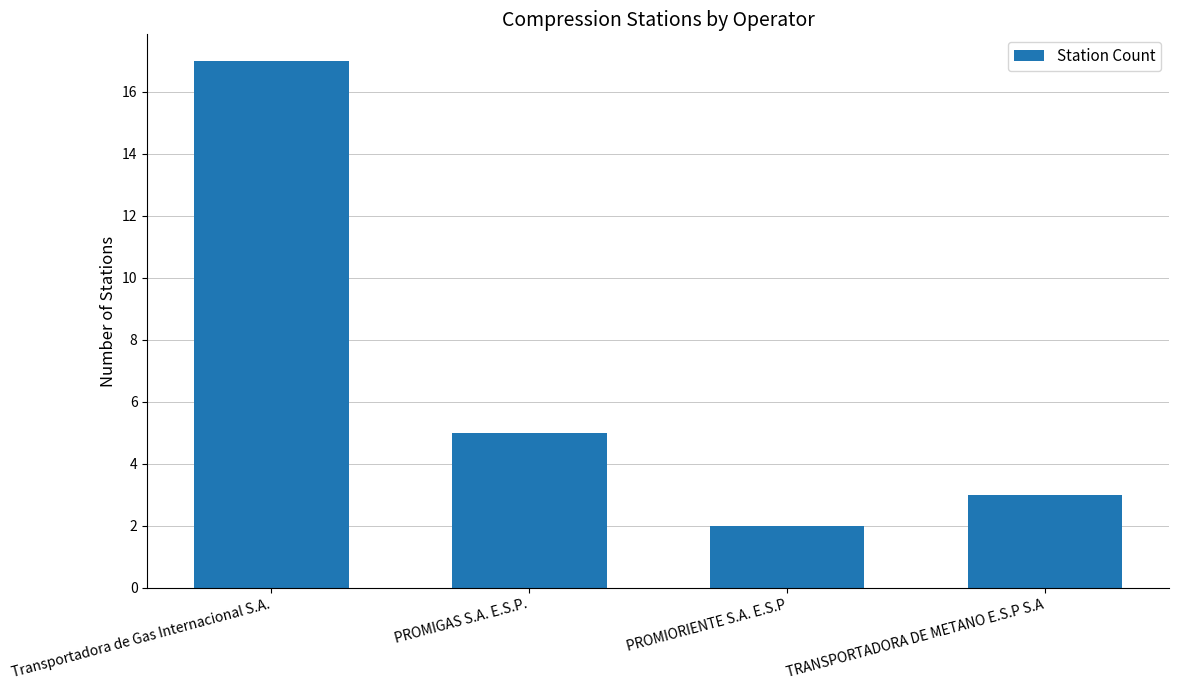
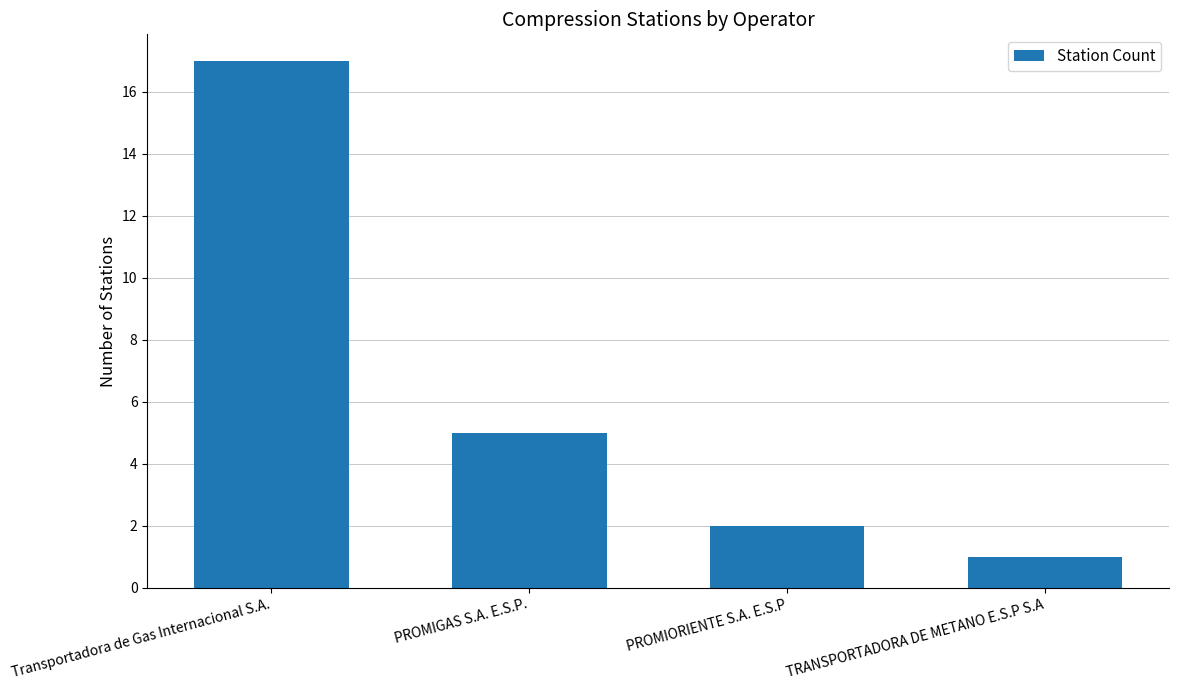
TRANSPORTADORA DE METANO E.S.P S.A: 3 -> 1
